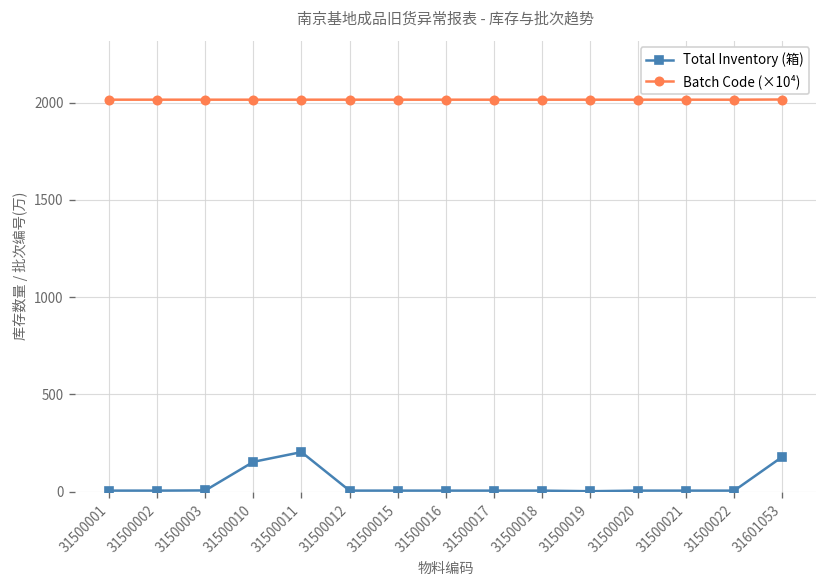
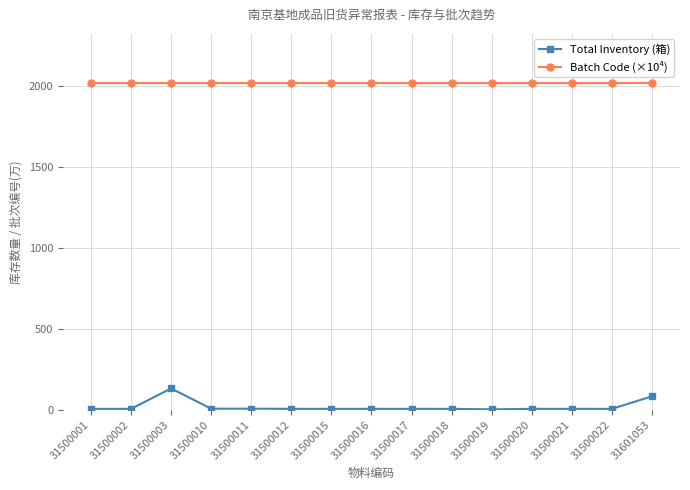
Total Inventory (箱), 31500003: 10 -> 130
Total Inventory (箱), 31500010: 150 -> 10
Total Inventory (箱), 31500011: 200 -> 10
Total Inventory (箱), 31601053: 180 -> 80
